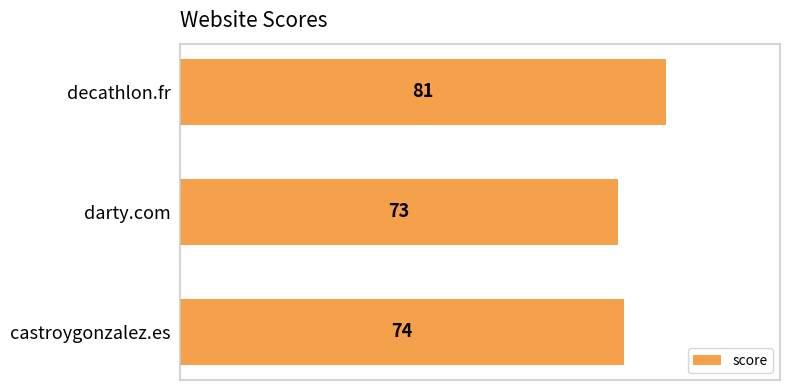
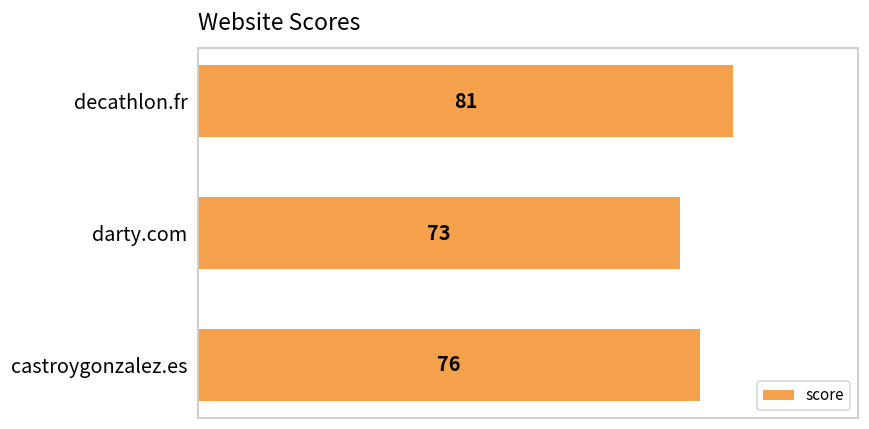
castroygonzalez.es: 74 -> 76
